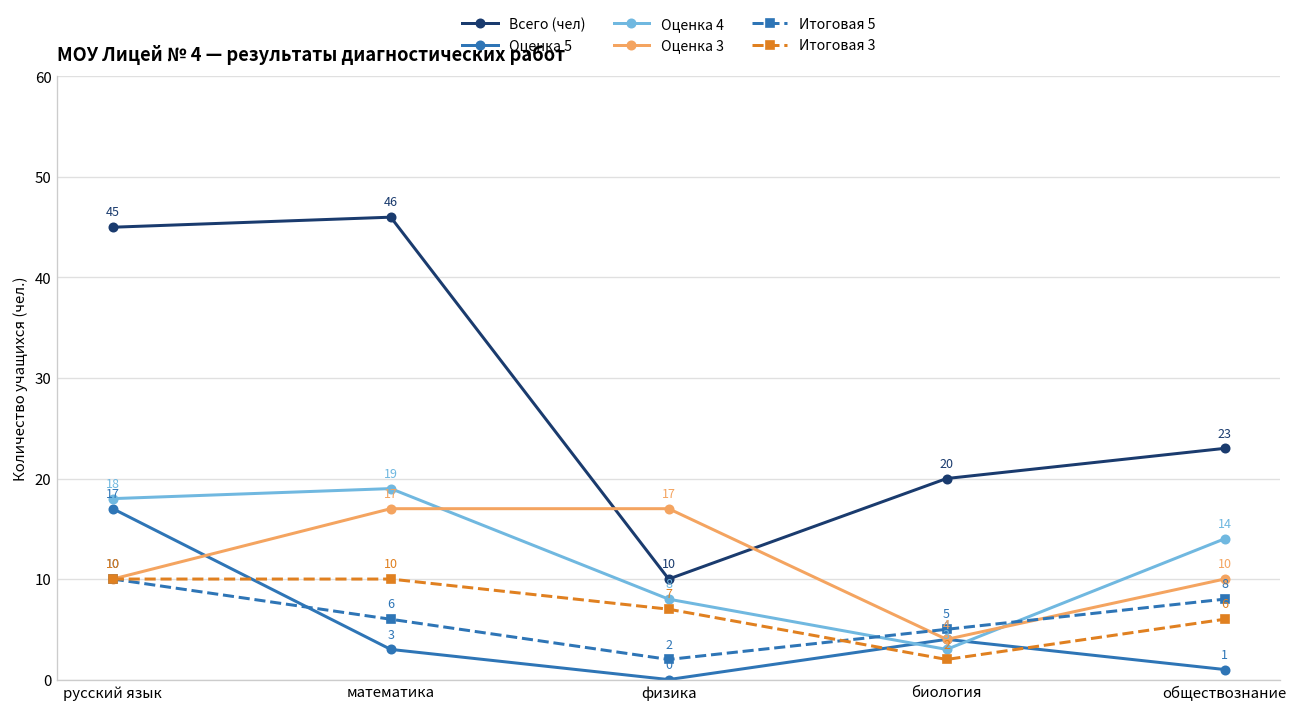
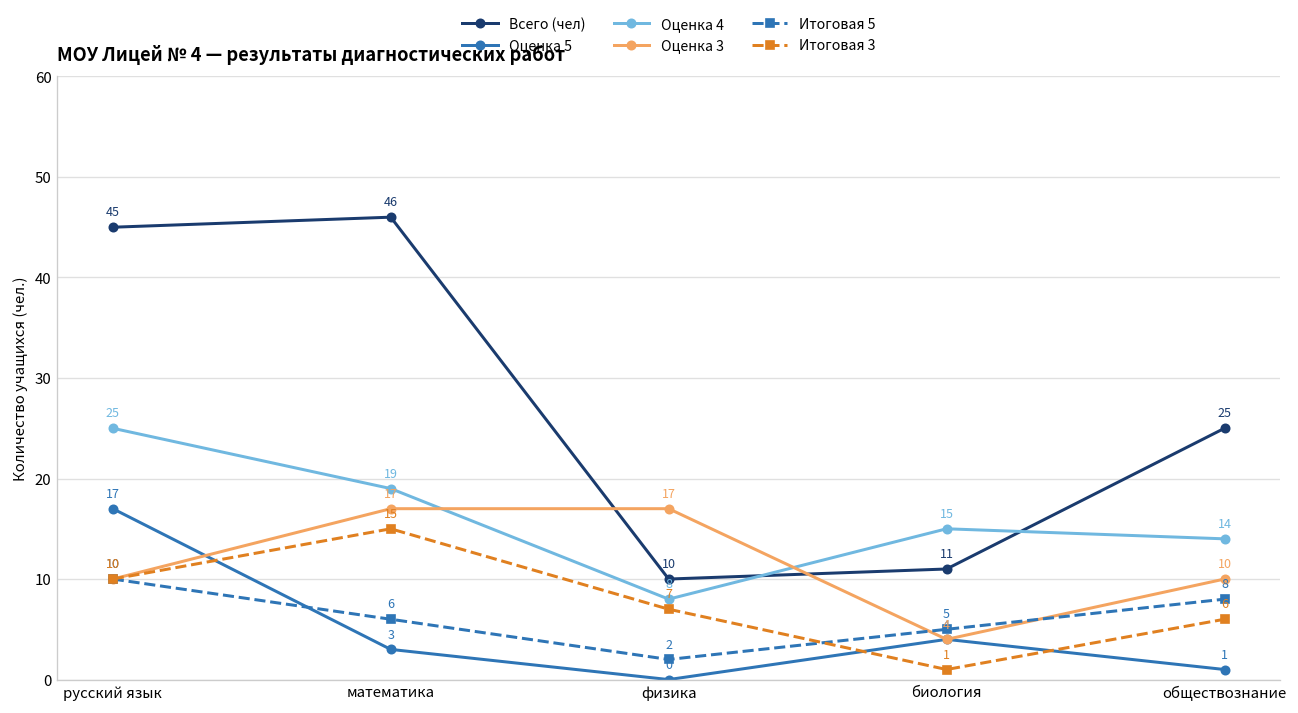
Оценка 4, русский язык: 18 -> 25
Итоговая 3, математика: 10 -> 15
Всего (чел), биология: 20 -> 11
Оценка 4, биология: 3 -> 15
Итоговая 3, биология: 2 -> 1
Всего (чел), обществознание: 23 -> 25
